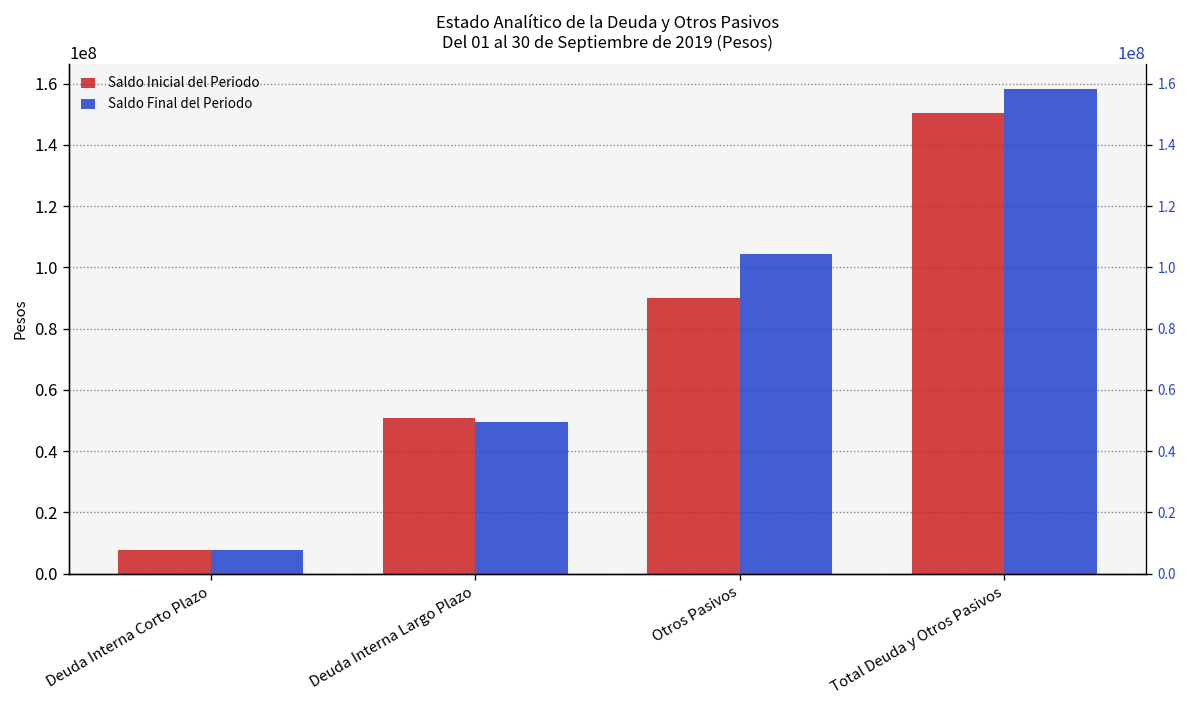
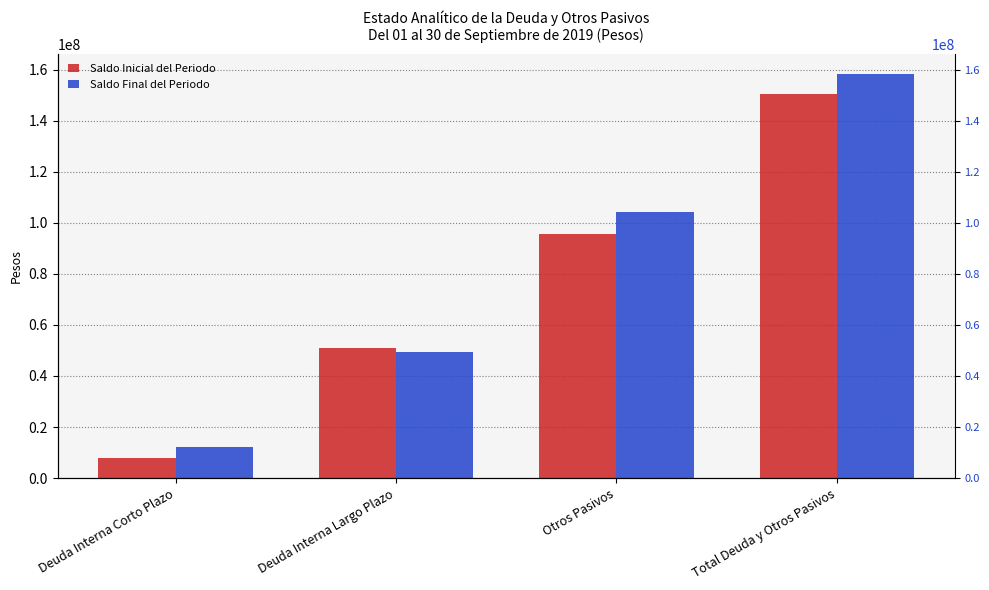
Saldo Final del Periodo, Deuda Interna Corto Plazo: 8000000 -> 12000000
Saldo Inicial del Periodo, Otros Pasivos: 90000000 -> 96000000
